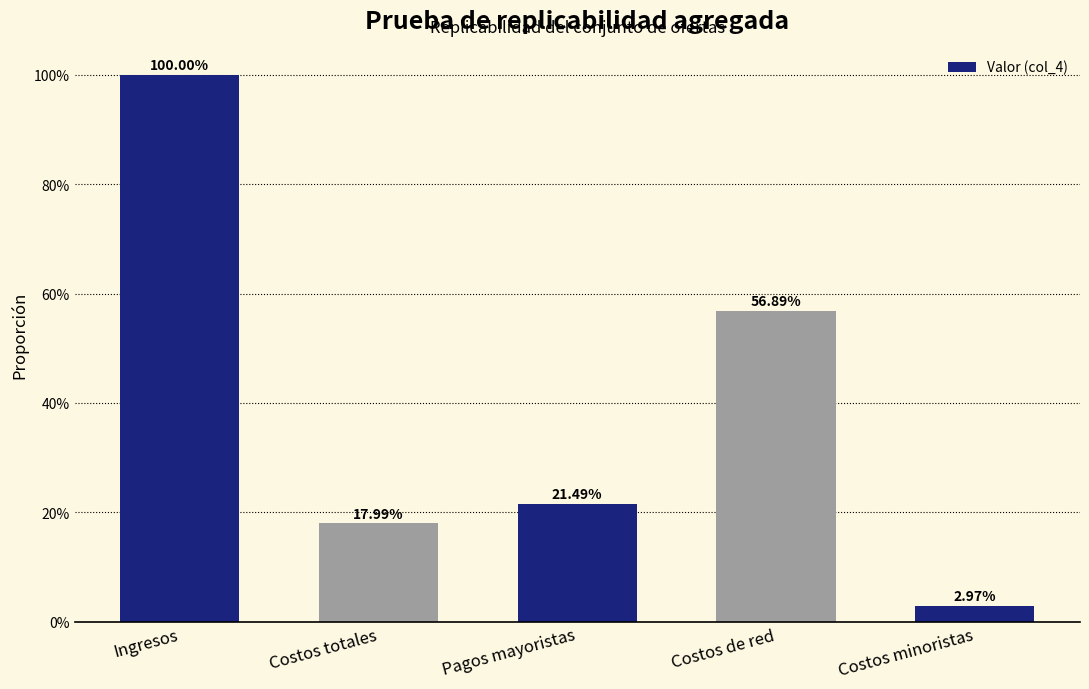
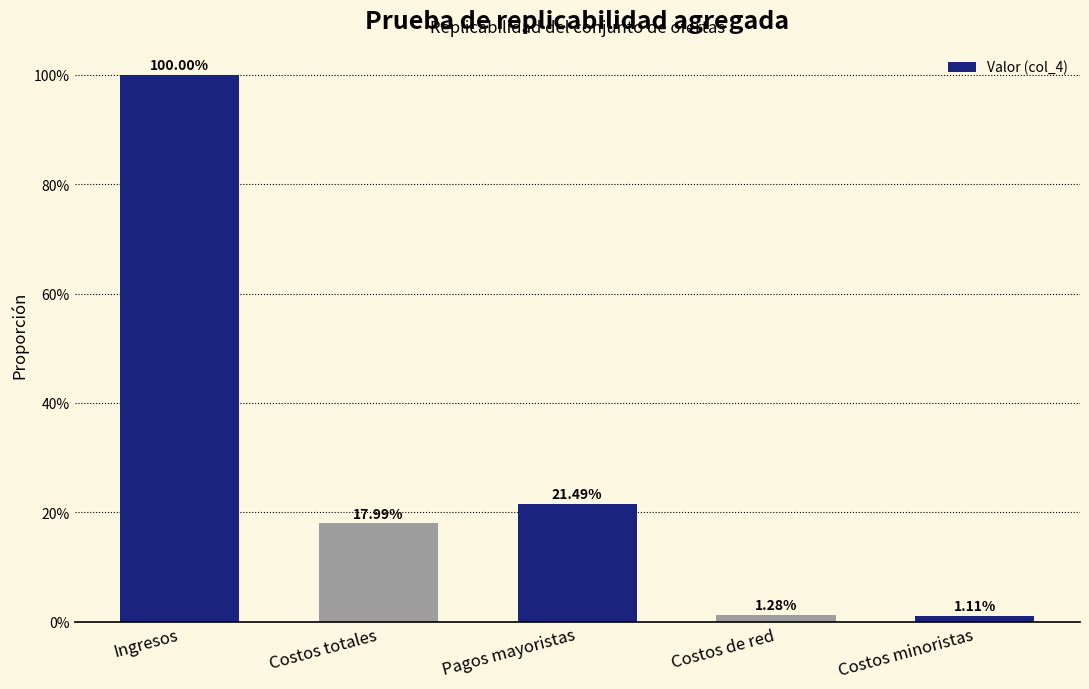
Costos de red: 56.89% -> 1.28%
Costos minoristas: 2.97% -> 1.11%
